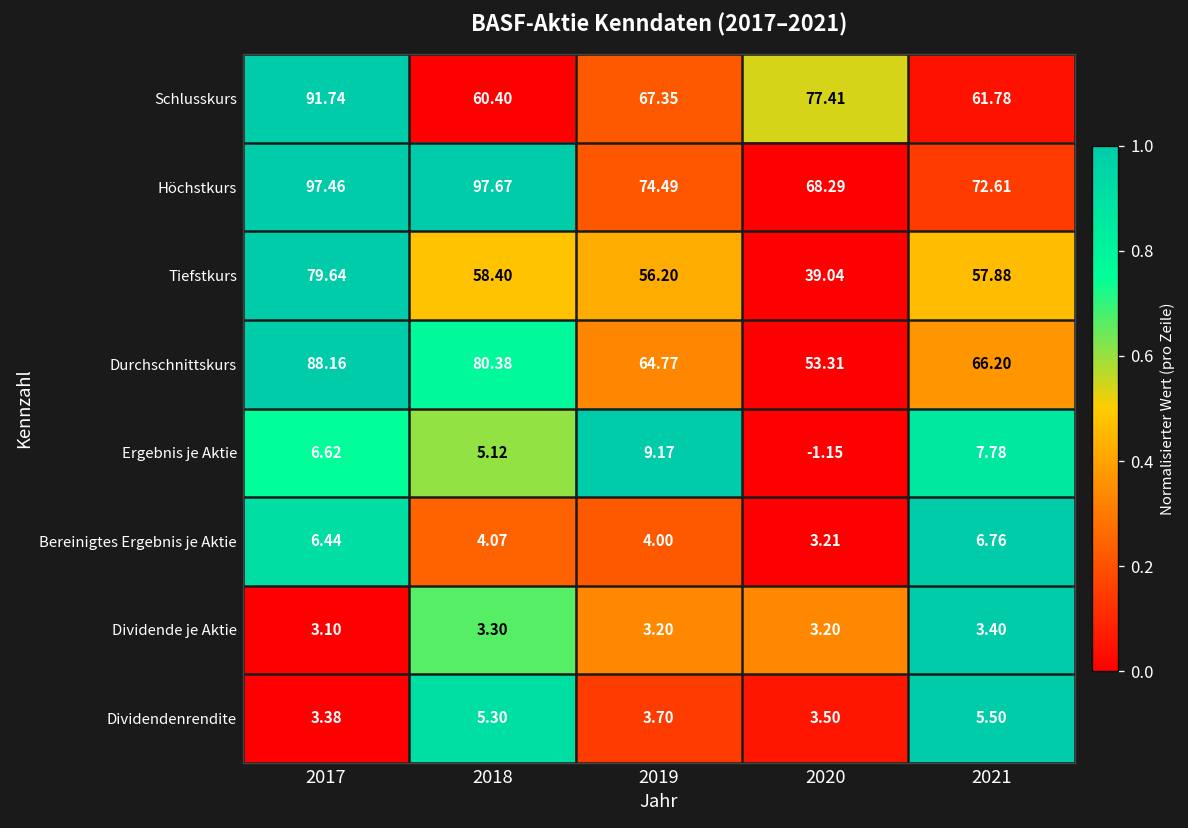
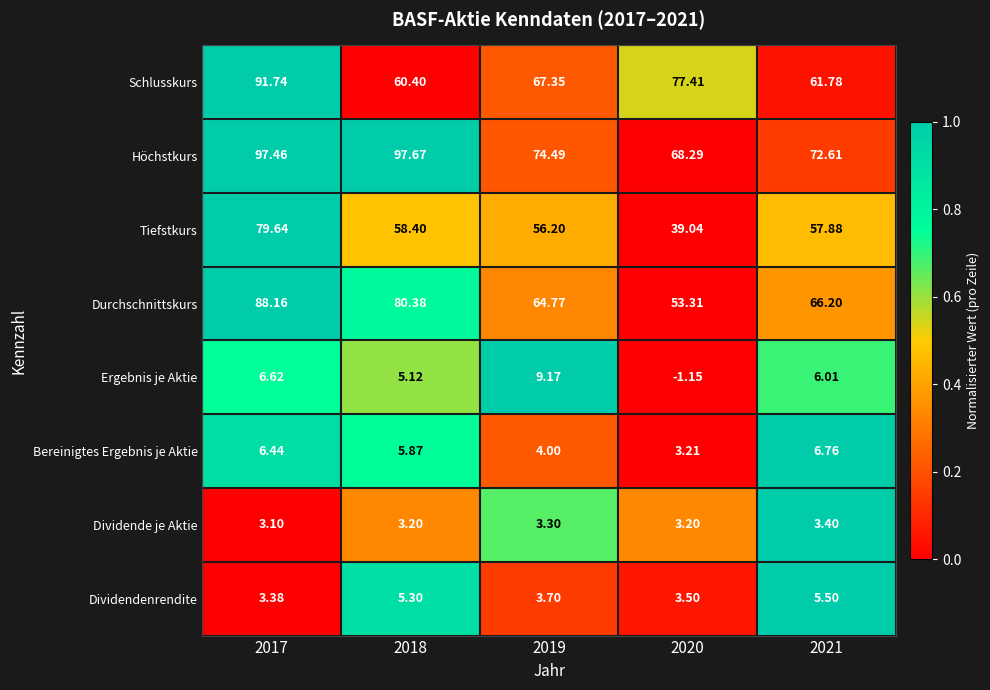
Ergebnis je Aktie, 2021: 7.78 -> 6.01
Bereinigtes Ergebnis je Aktie, 2018: 4.07 -> 5.87
Dividende je Aktie, 2018: 3.30 -> 3.20
Dividende je Aktie, 2019: 3.20 -> 3.30
